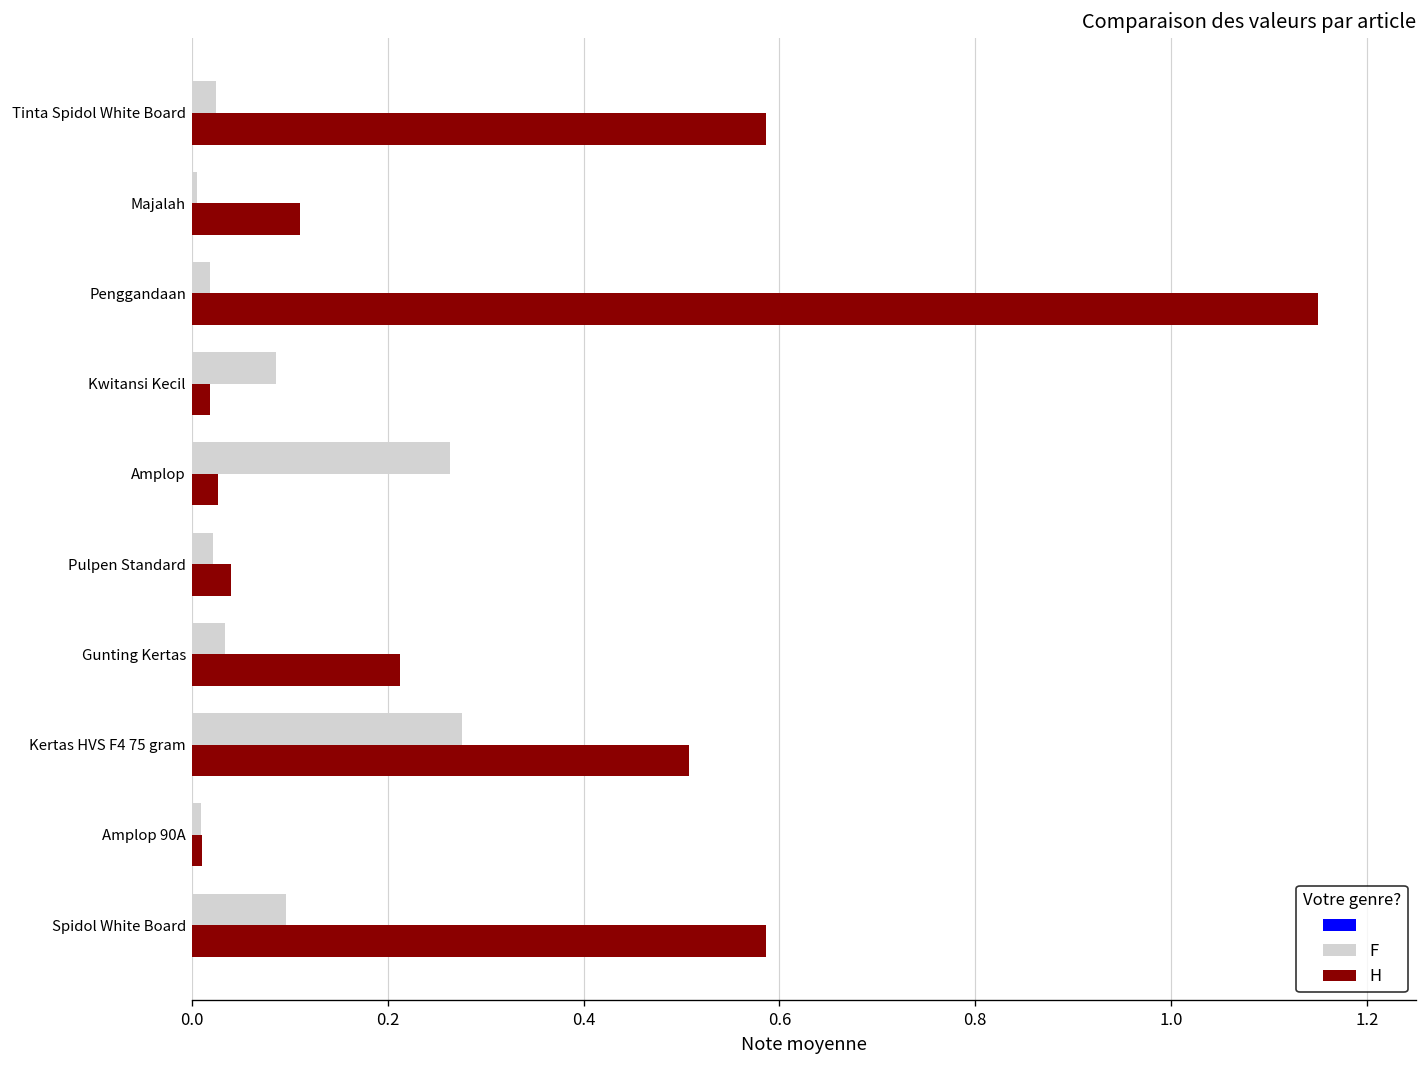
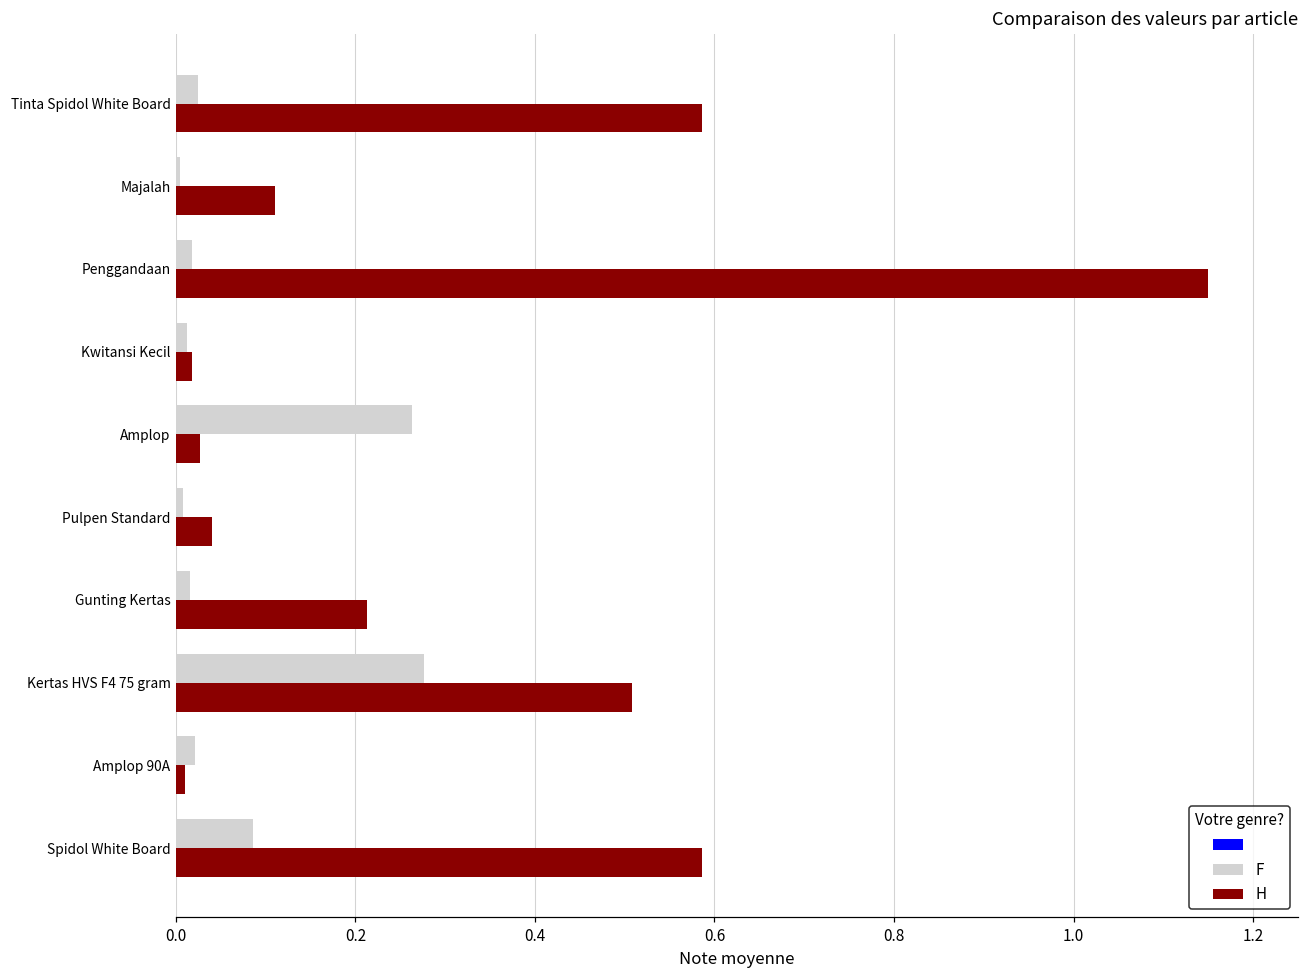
F, Kwitansi Kecil: 0.09 -> 0.01
F, Pulpen Standard: 0.02 -> 0.01
F, Gunting Kertas: 0.03 -> 0.02
F, Amplop 90A: 0.01 -> 0.02
F, Spidol White Board: 0.10 -> 0.09
